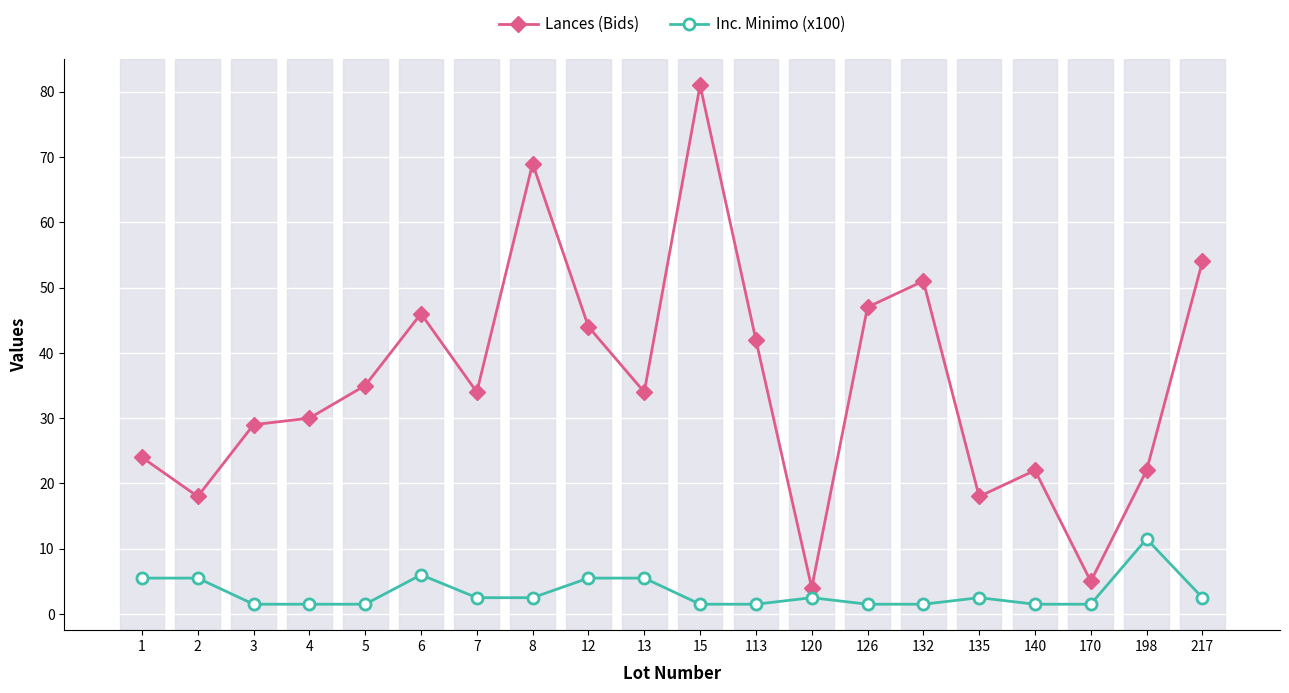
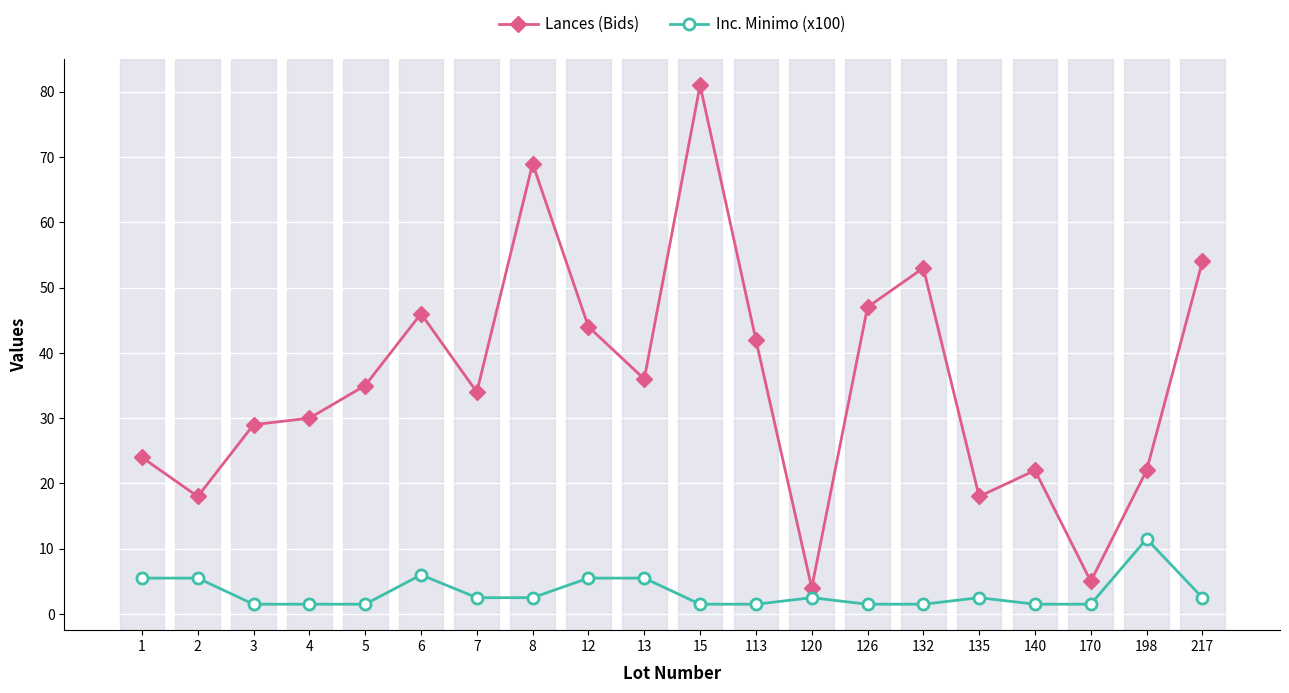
Lances (Bids), 13: 34 -> 36
Lances (Bids), 132: 51 -> 53
